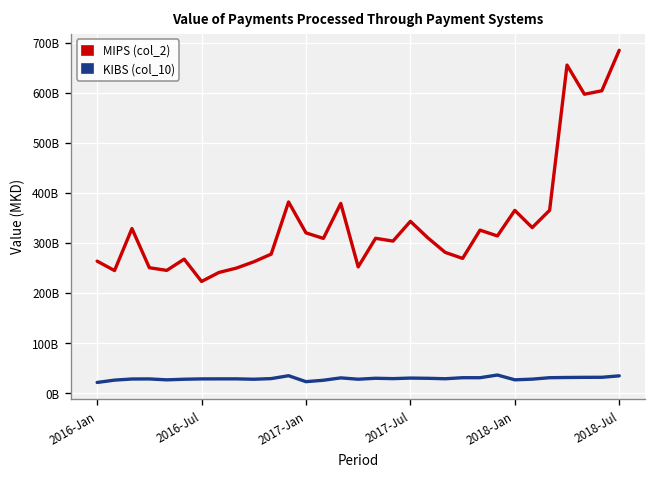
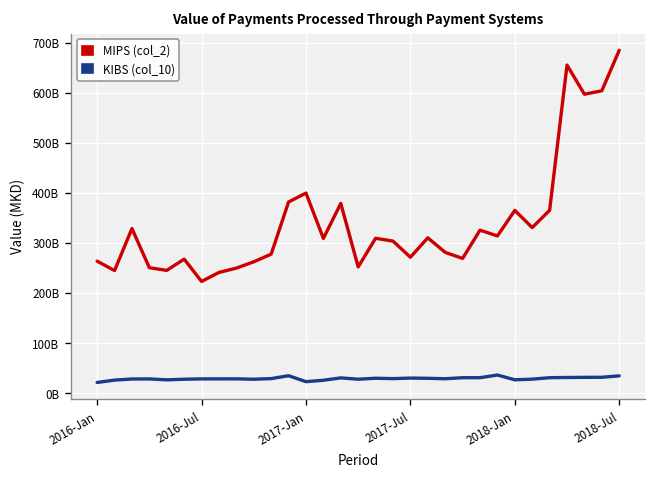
MIPS (col_2), 2017-Jan: 320000000000 -> 400000000000
MIPS (col_2), 2017-Jul: 340000000000 -> 270000000000
